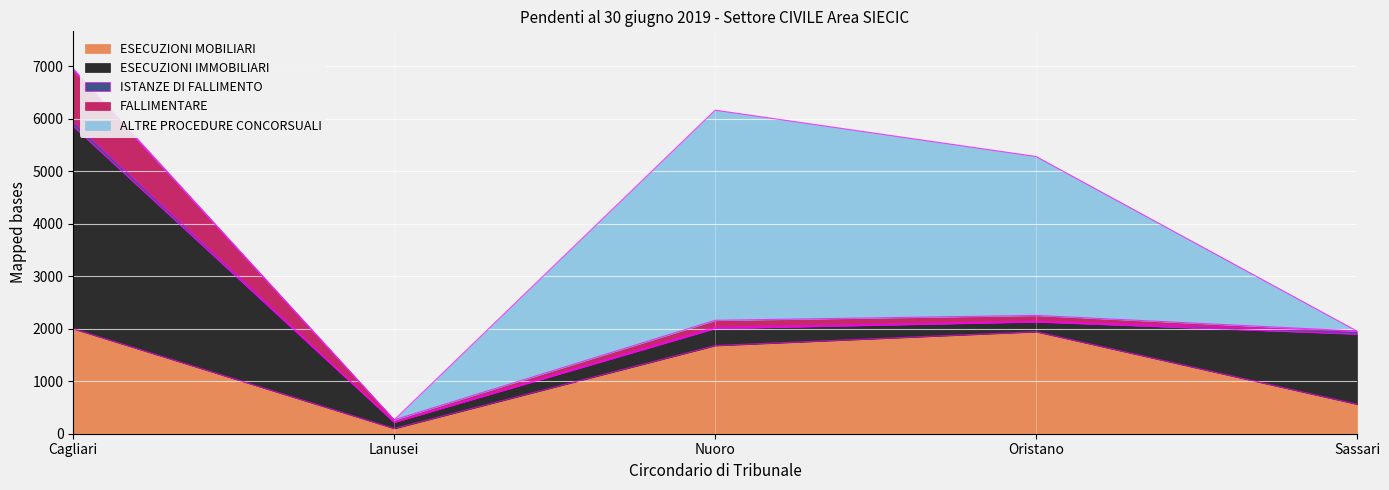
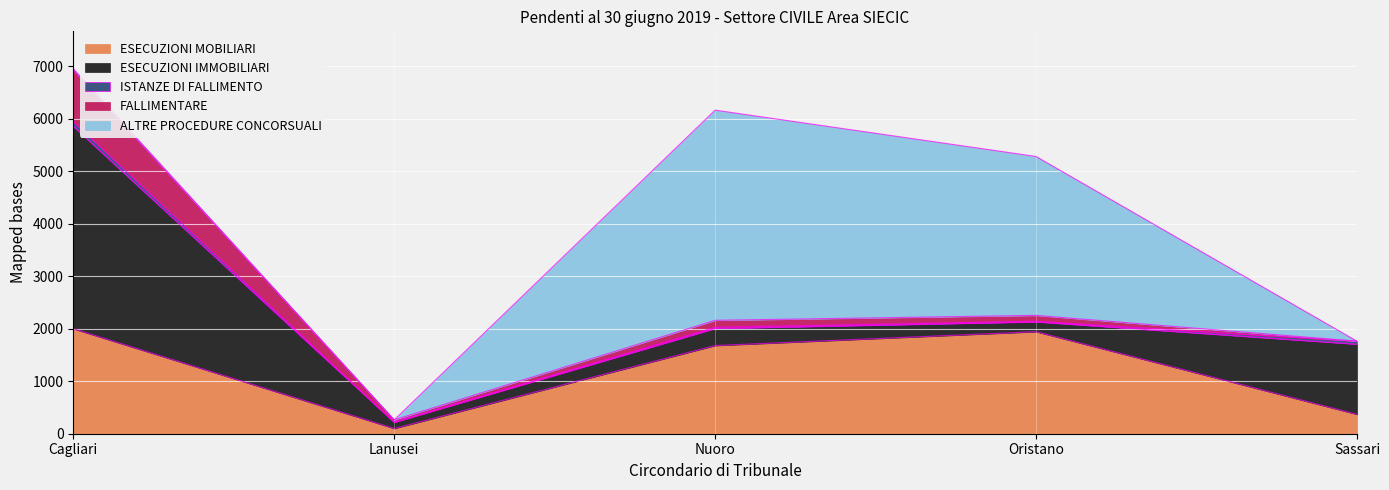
ESECUZIONI MOBILIARI, Sassari: 600 -> 400
